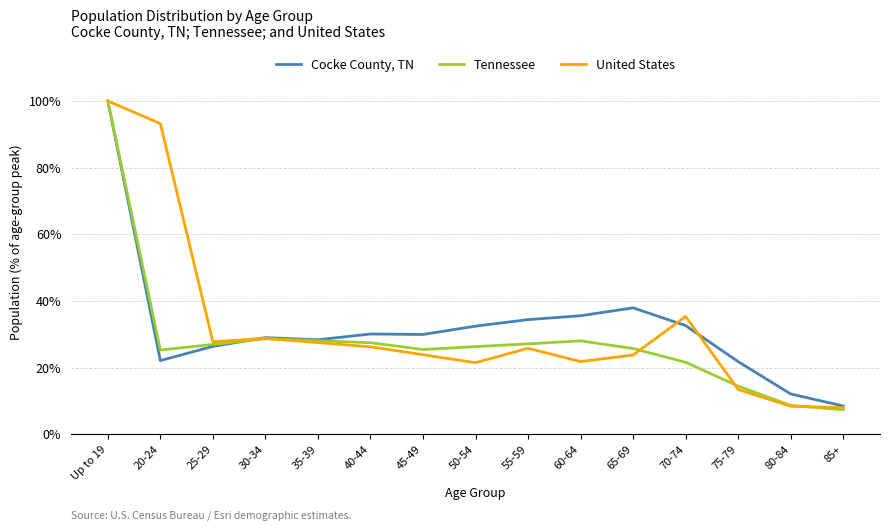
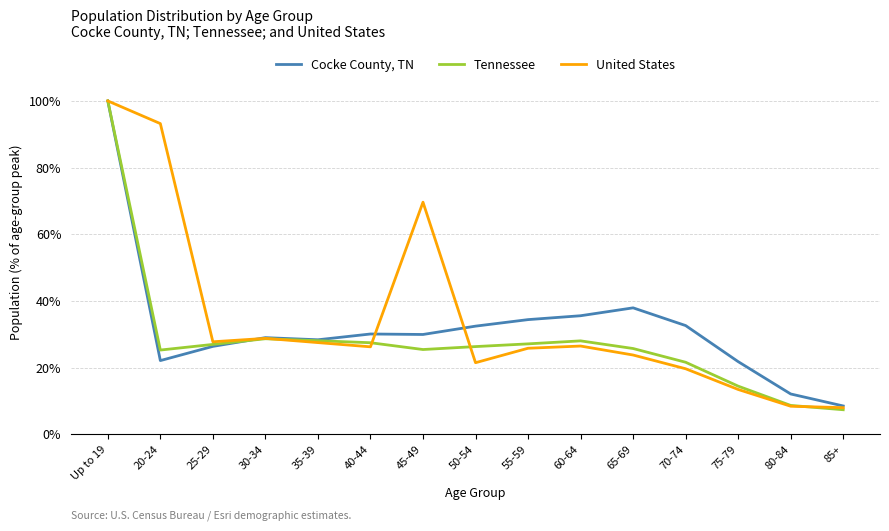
United States, 45-49: 24% -> 70%
United States, 60-64: 22% -> 26%
United States, 70-74: 35% -> 20%
